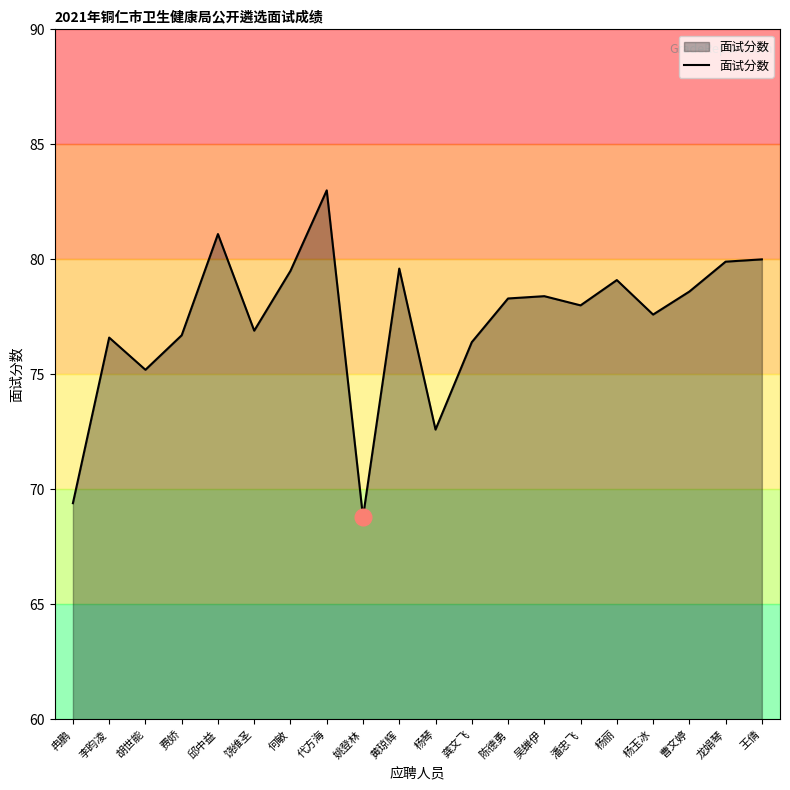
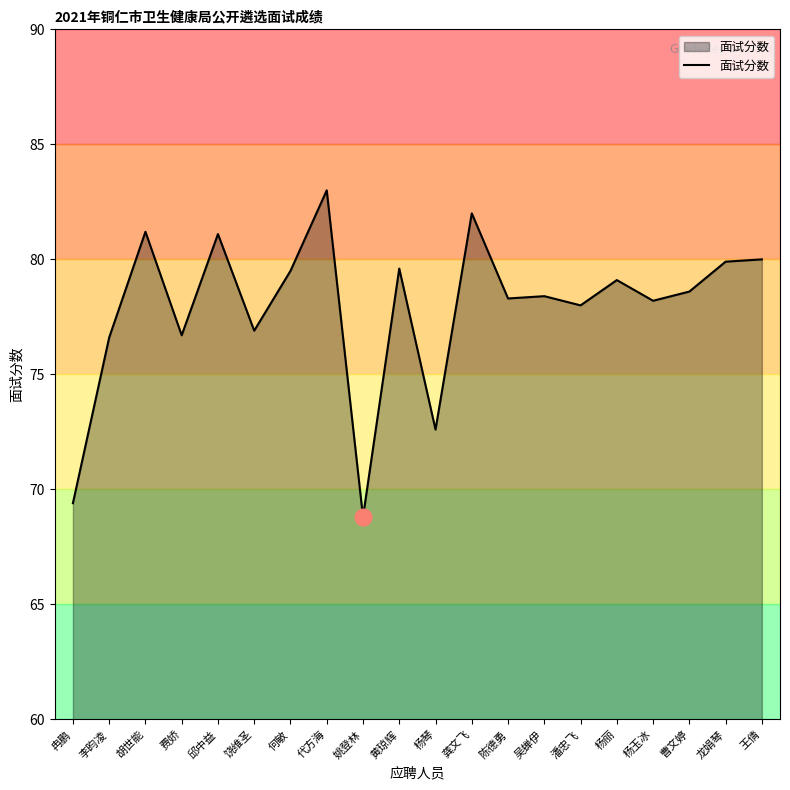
面试分数, 胡世能: 75.2 -> 81.2
面试分数, 龚文飞: 76.4 -> 82.0
面试分数, 杨玉冰: 77.6 -> 78.2
